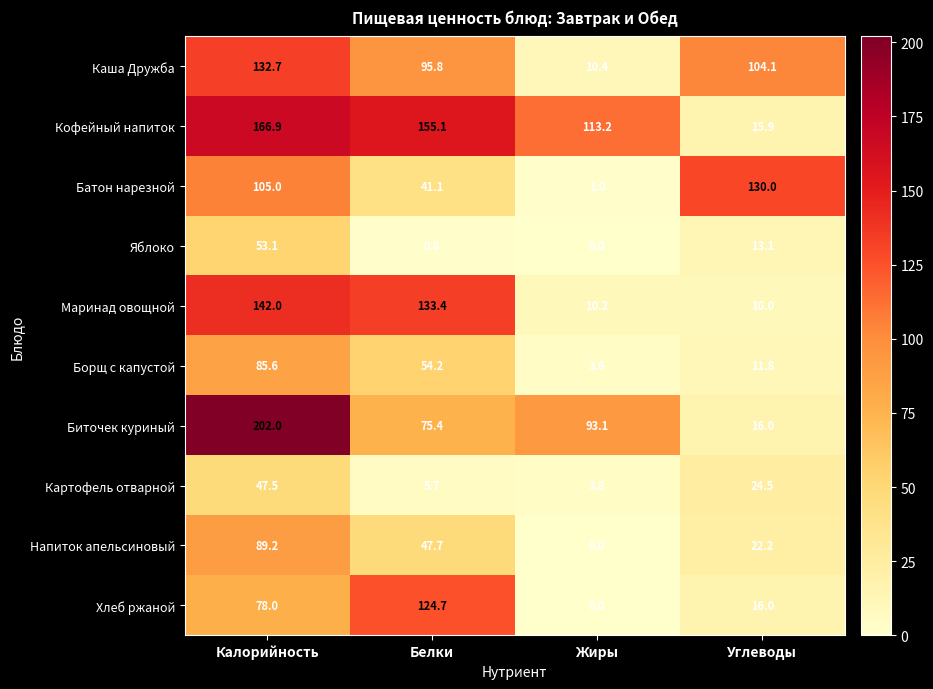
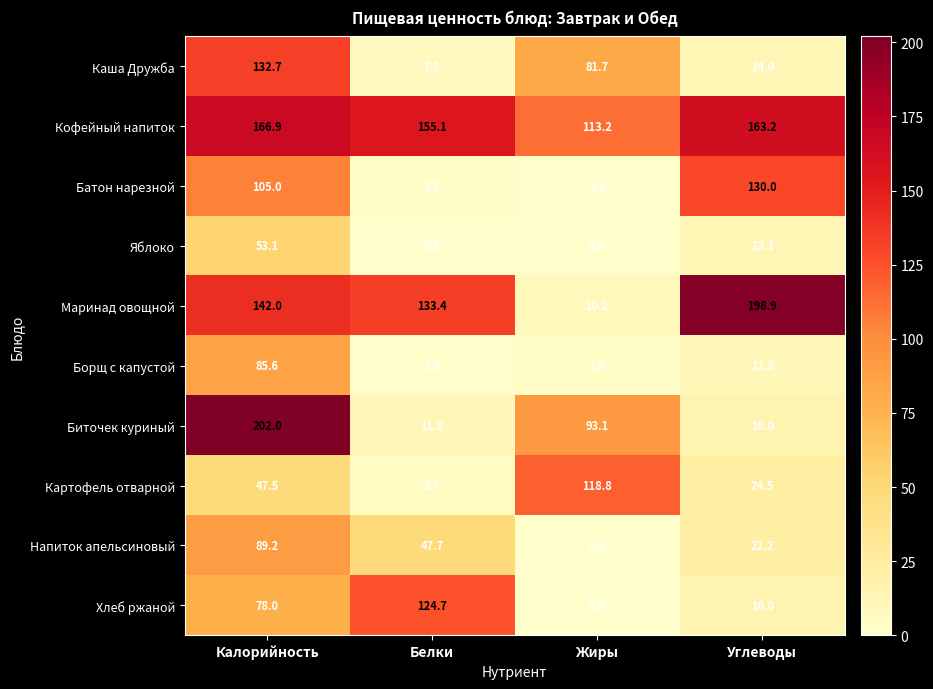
Каша Дружба, Белки: 95.8 -> 7.2
Каша Дружба, Жиры: 10.4 -> 81.7
Каша Дружба, Углеводы: 104.1 -> 14.0
Кофейный напиток, Углеводы: 15.9 -> 163.2
Батон нарезной, Белки: 41.1 -> 3.0
Маринад овощной, Углеводы: 10.0 -> 198.9
Борщ с капустой, Белки: 54.2 -> 1.6
Биточек куриный, Белки: 75.4 -> 11.8
Картофель отварной, Жиры: 3.8 -> 118.8
